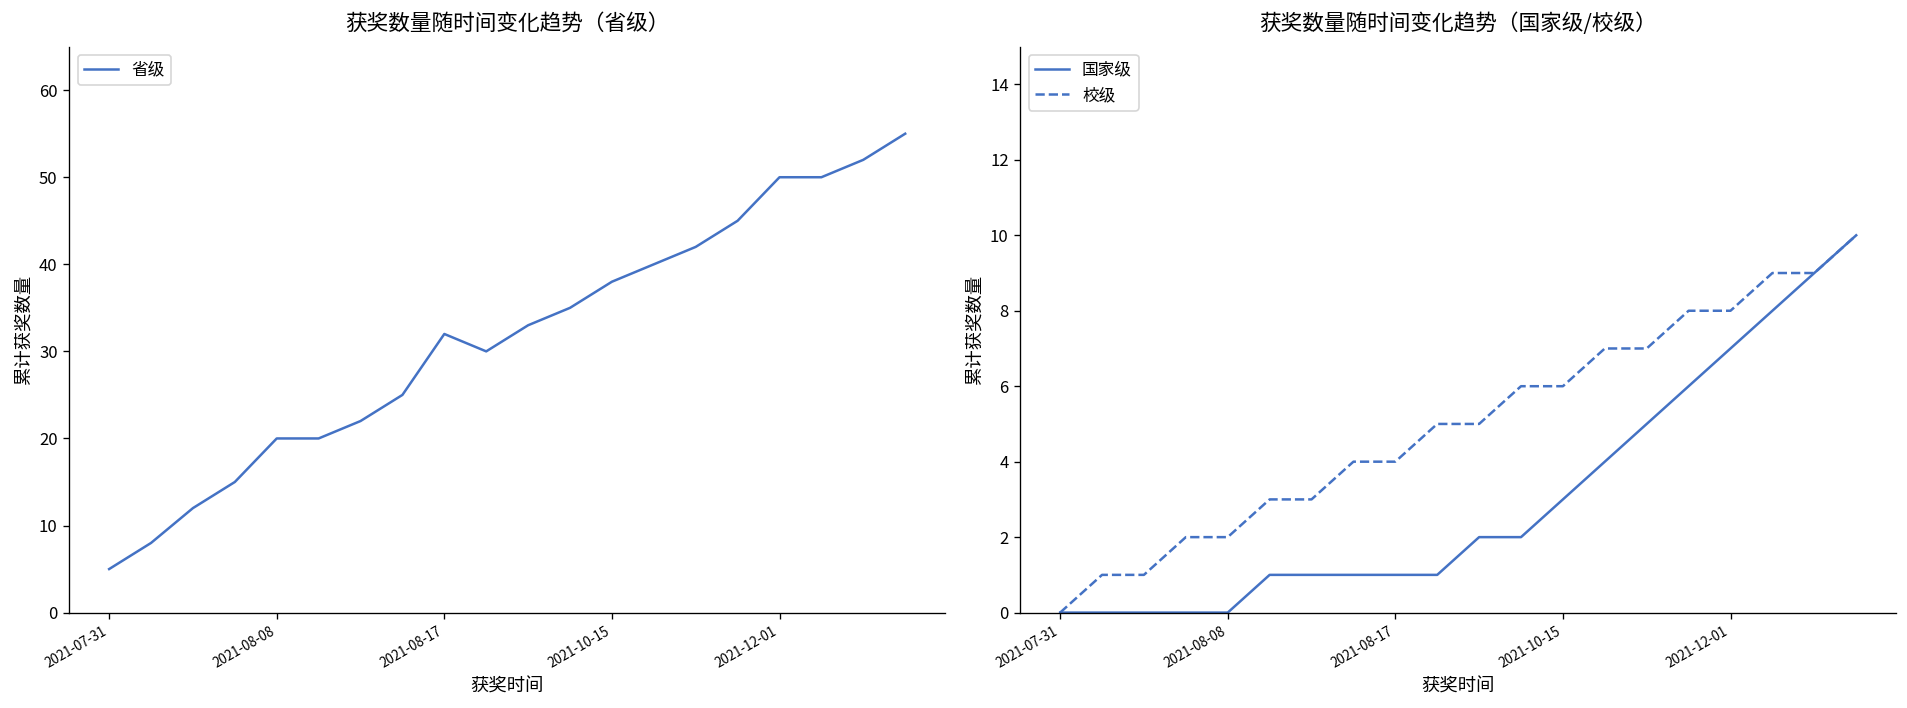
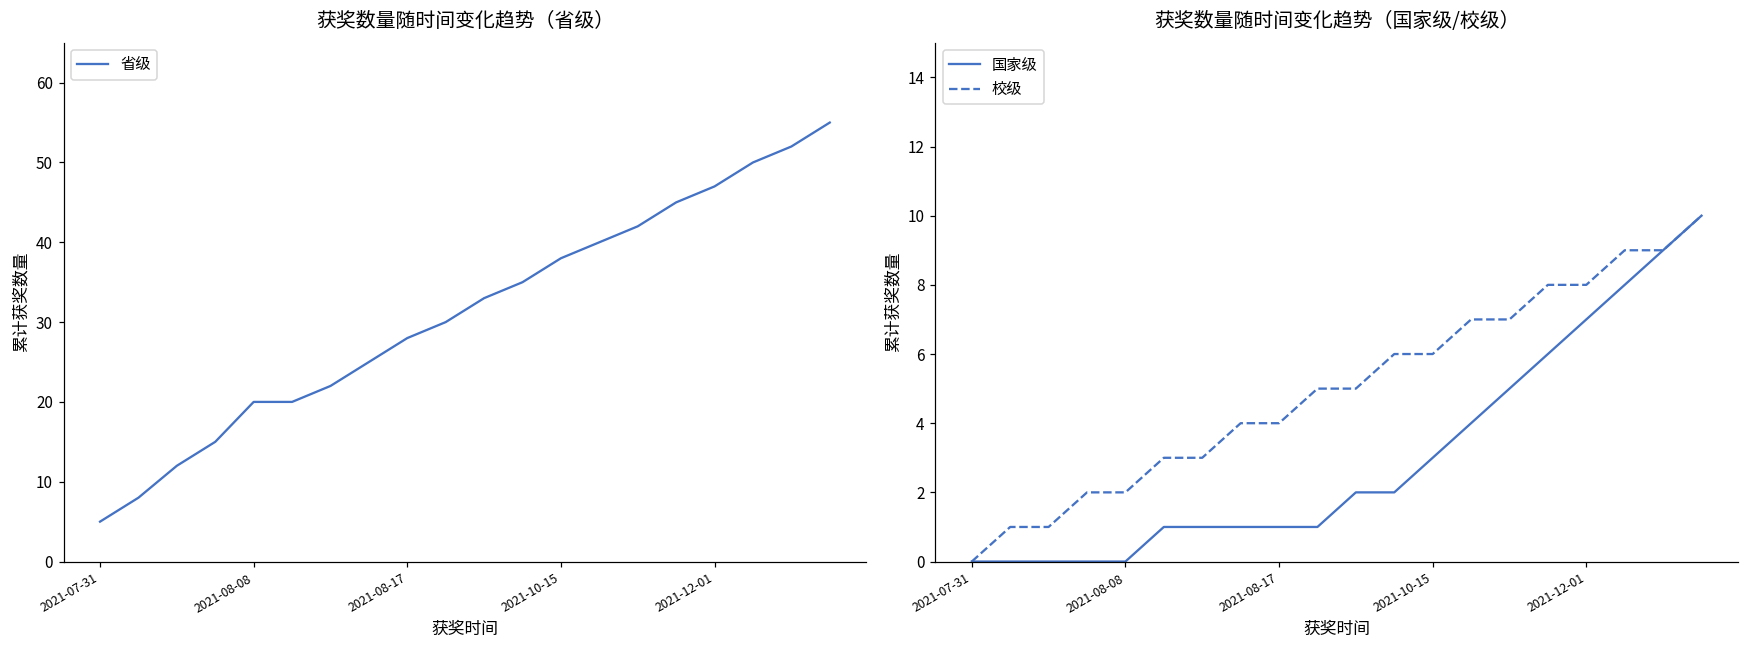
获奖数量随时间变化趋势（省级）, 2021-08-17: 32 -> 28
获奖数量随时间变化趋势（省级）, 2021-12-01: 50 -> 47
